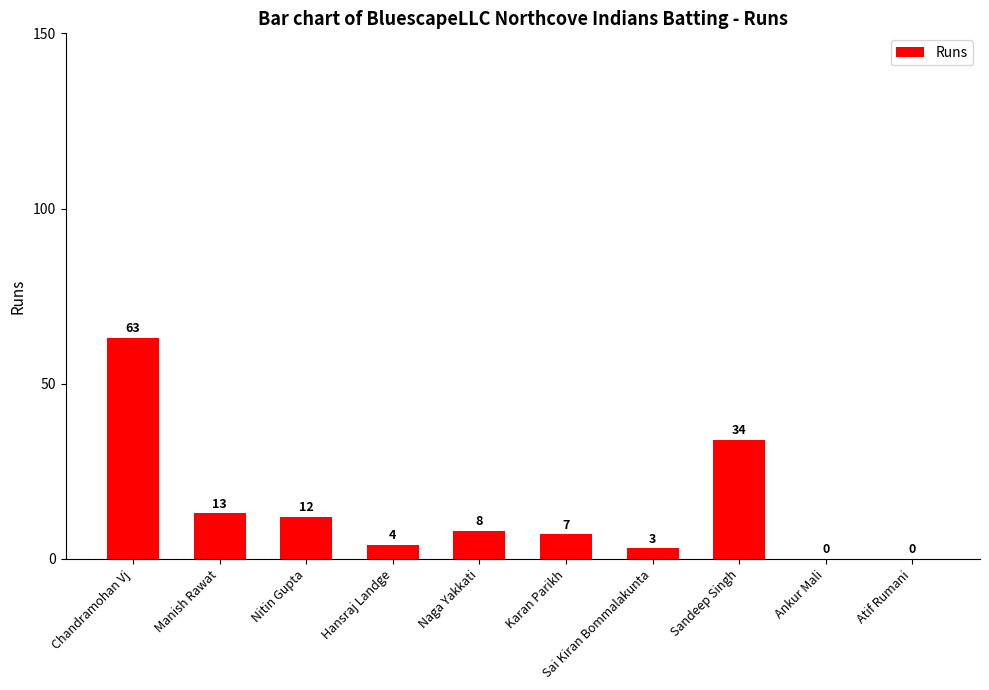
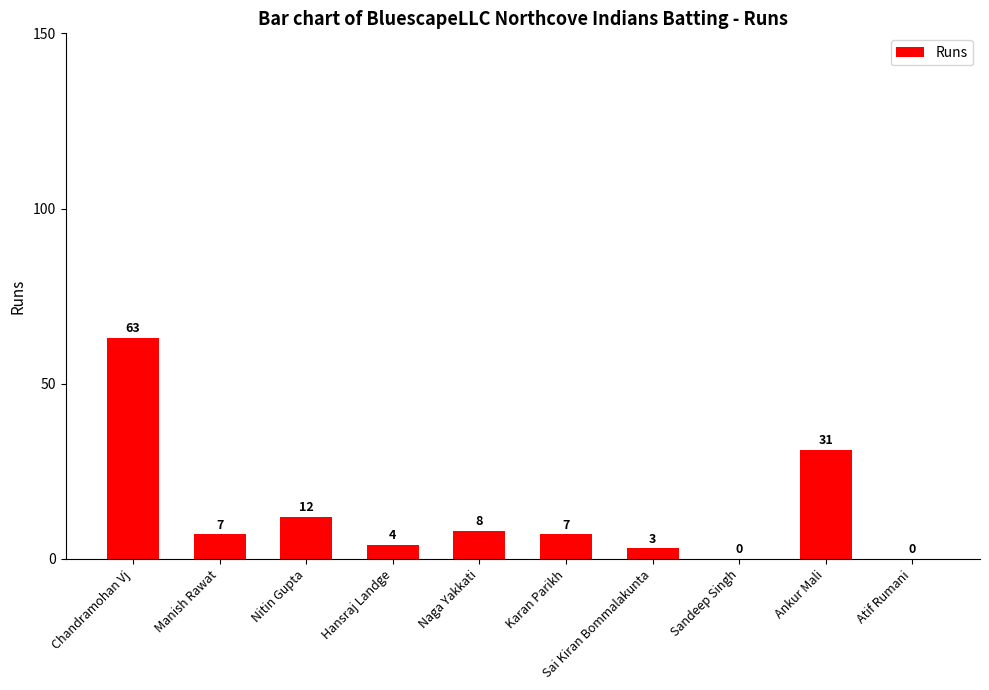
Manish Rawat: 13 -> 7
Sandeep Singh: 34 -> 0
Ankur Mali: 0 -> 31
